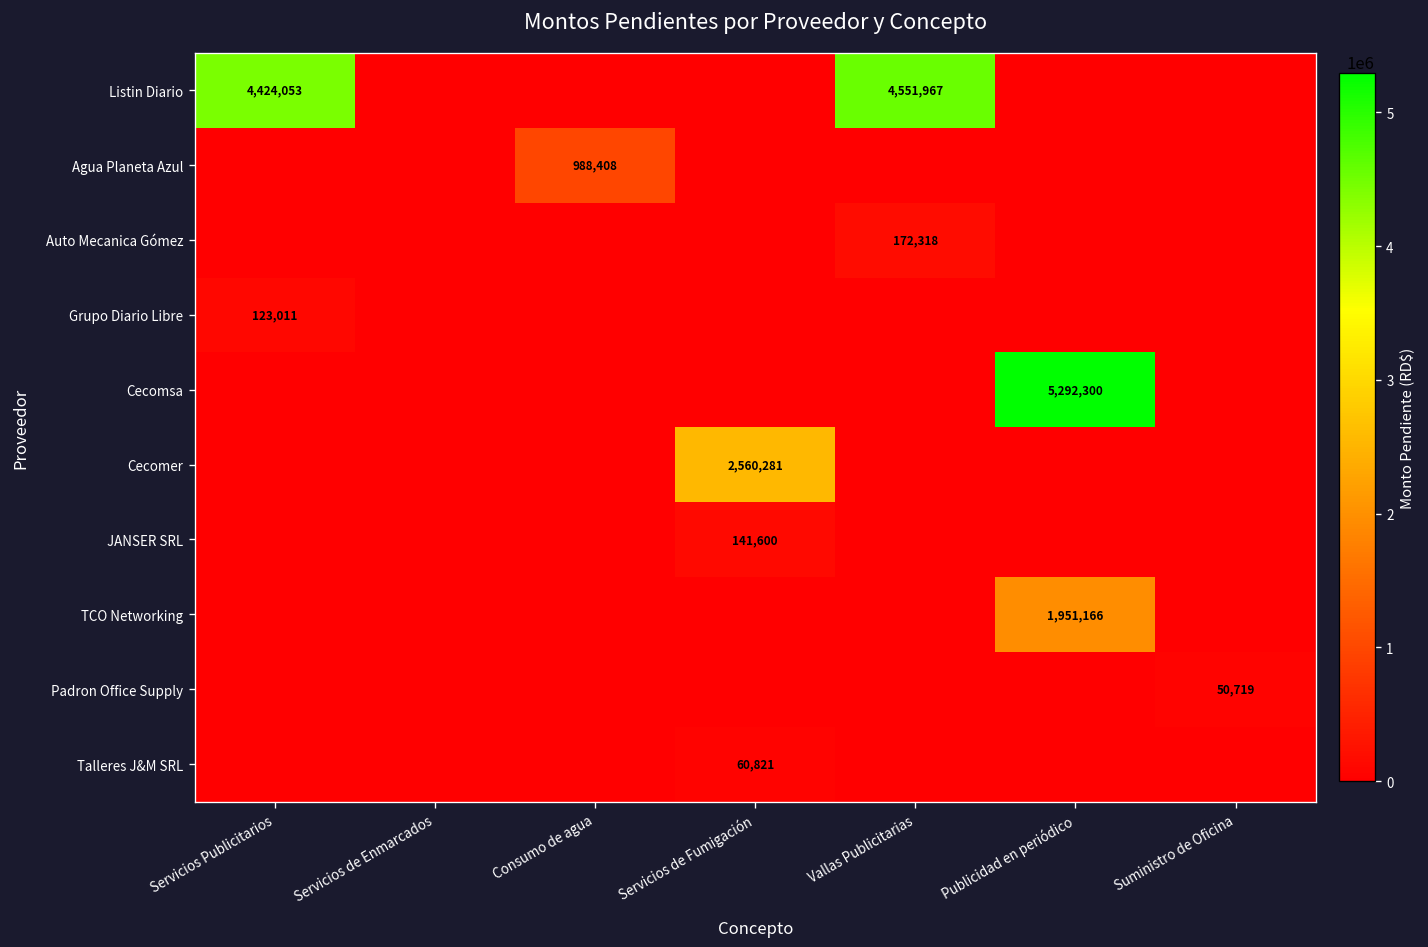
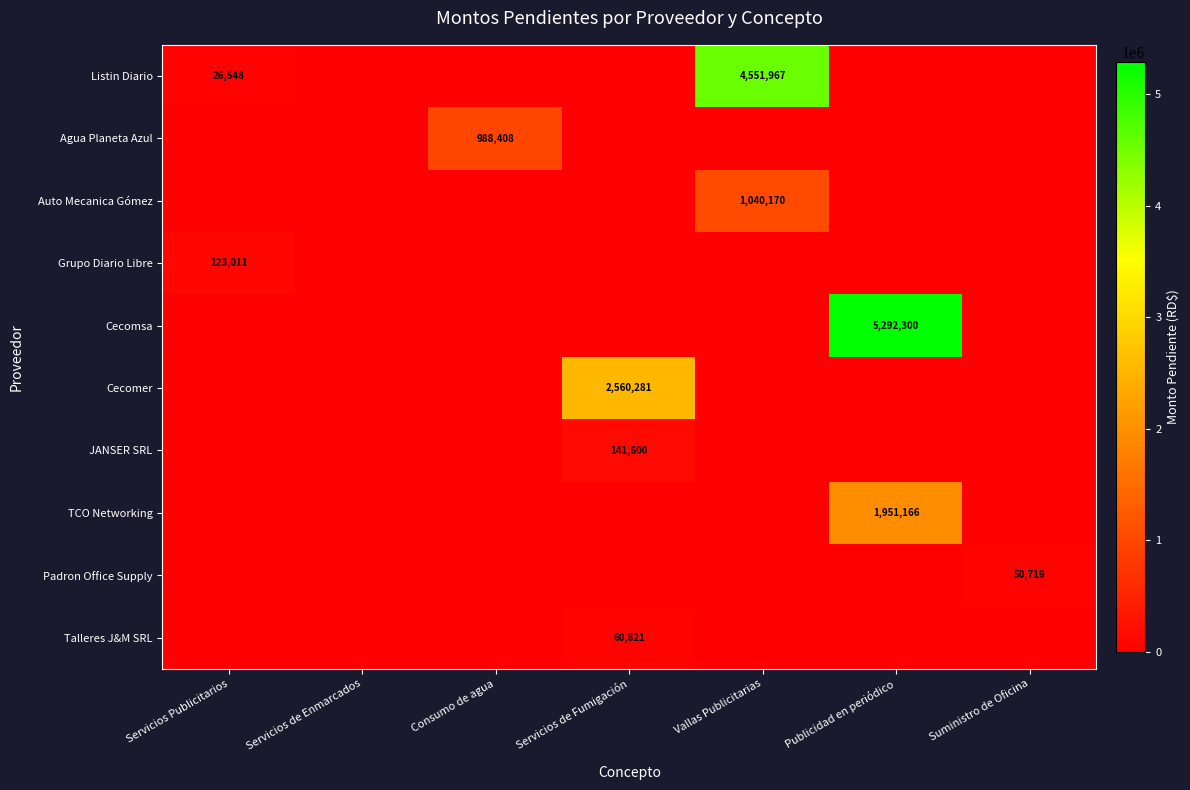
Listin Diario, Servicios Publicitarios: 4,424,053 -> 26,548
Auto Mecanica Gómez, Vallas Publicitarias: 172,318 -> 1,040,170
